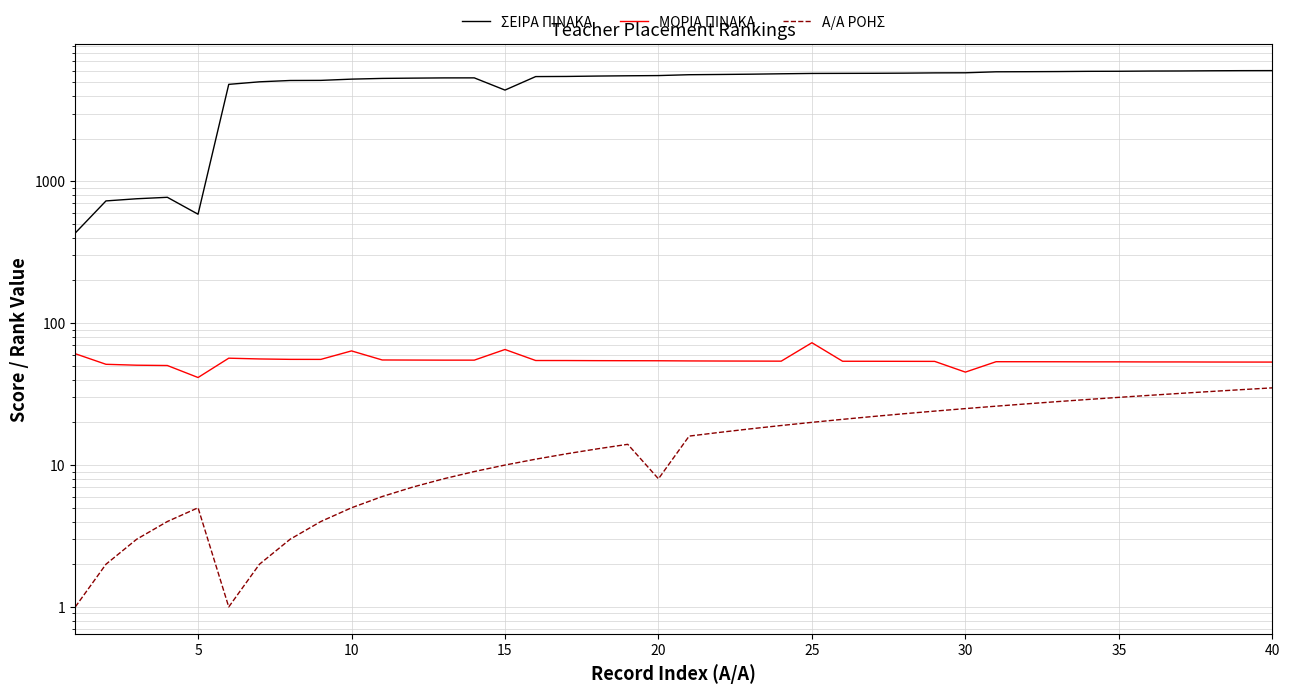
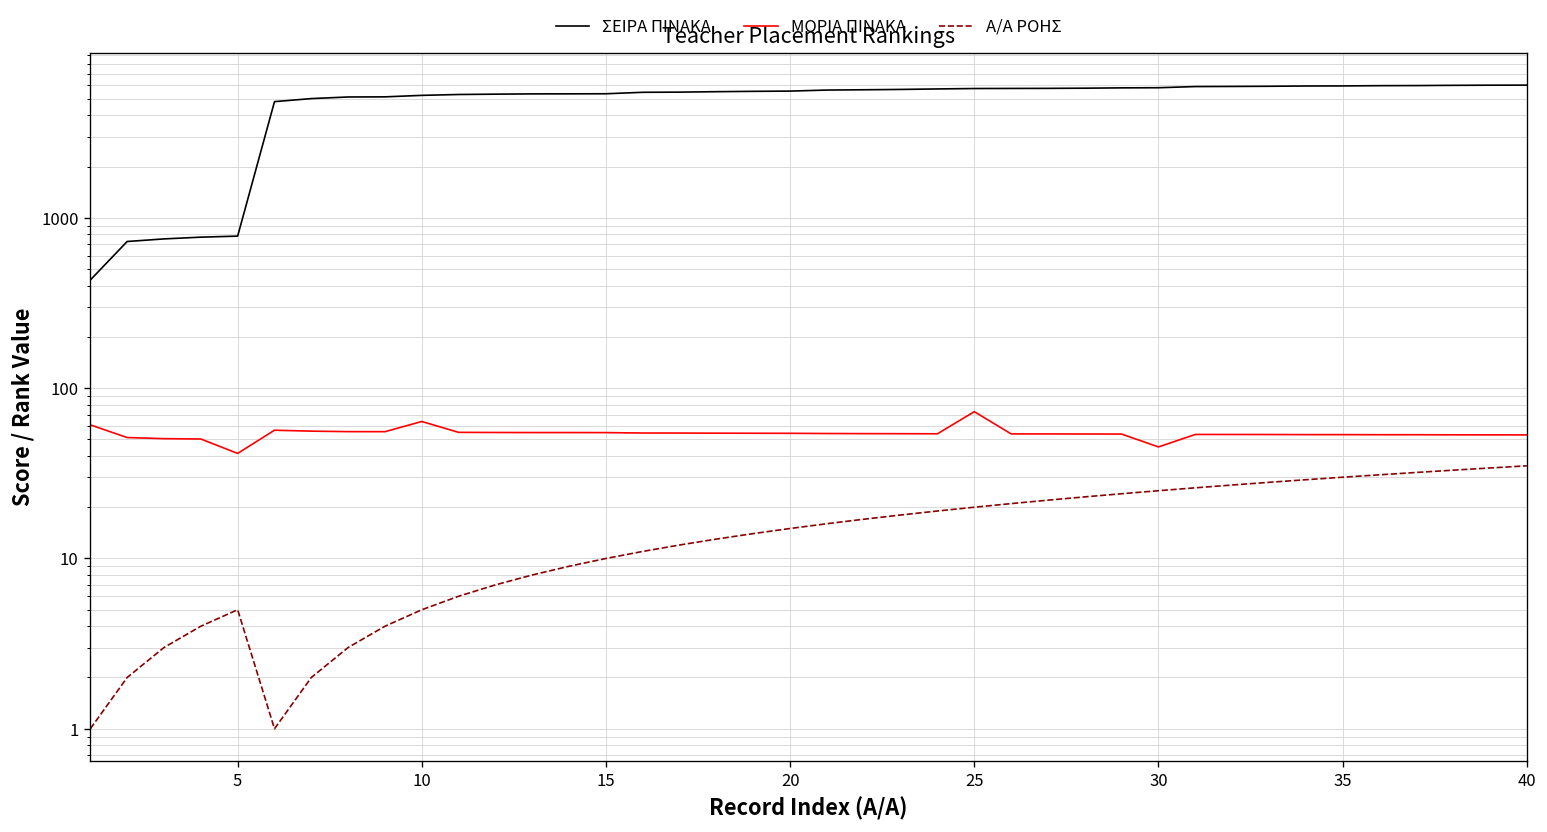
ΣΕΙΡΑ ΠΙΝΑΚΑ, 5: 590 -> 800
ΣΕΙΡΑ ΠΙΝΑΚΑ, 15: 4400 -> 5400
ΜΟΡΙΑ ΠΙΝΑΚΑ, 15: 70 -> 55
Α/Α ΡΟΗΣ, 20: 8 -> 15
